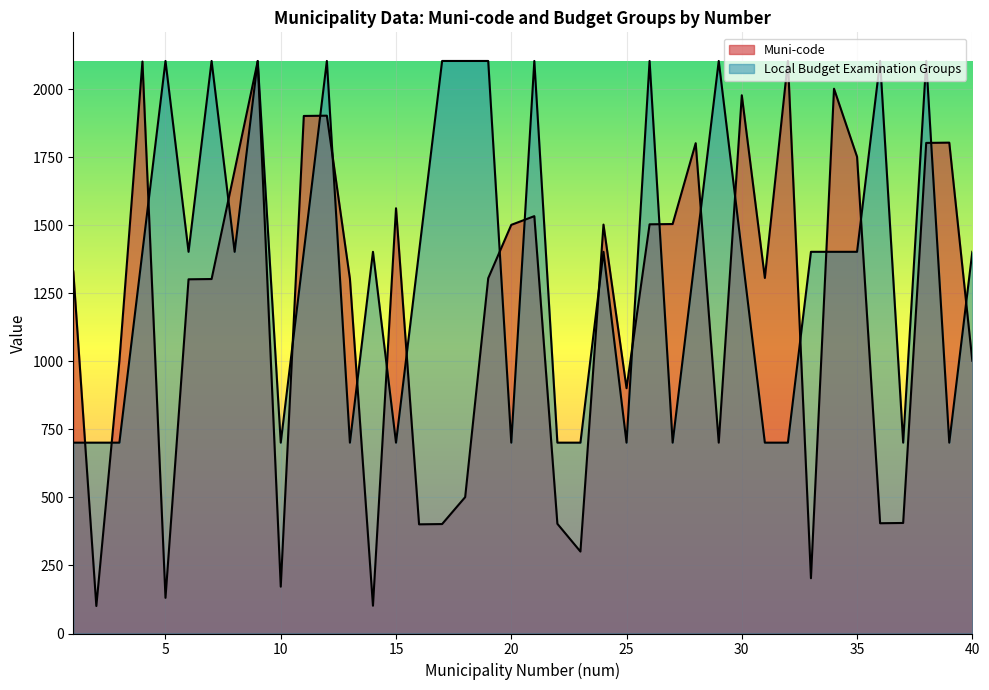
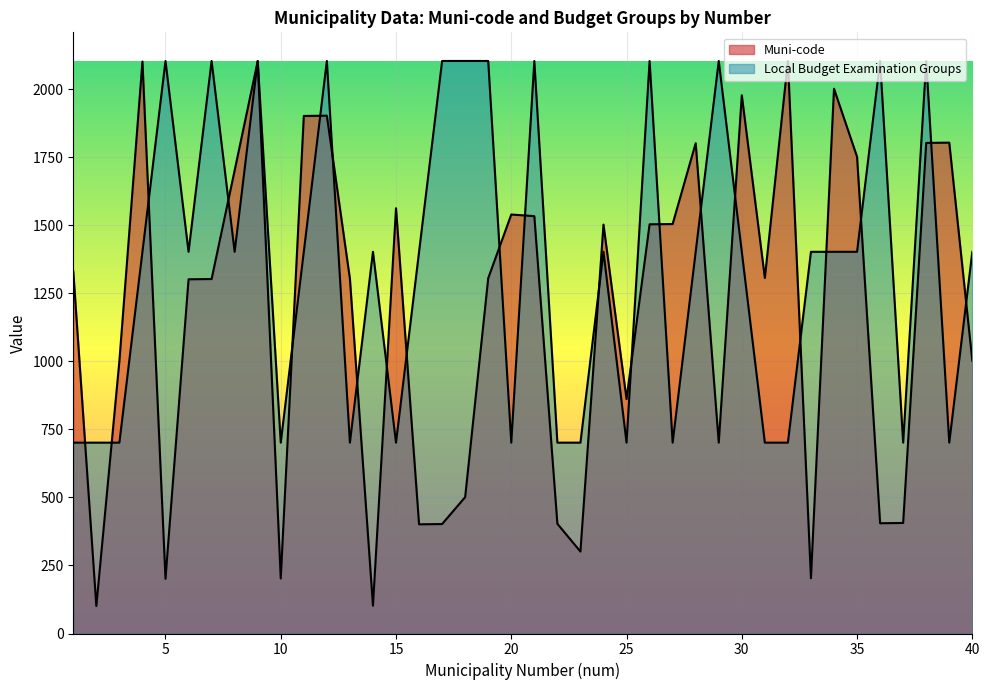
Muni-code, 5: 130 -> 200
Muni-code, 10: 170 -> 200
Muni-code, 20: 1500 -> 1540
Muni-code, 25: 900 -> 860
